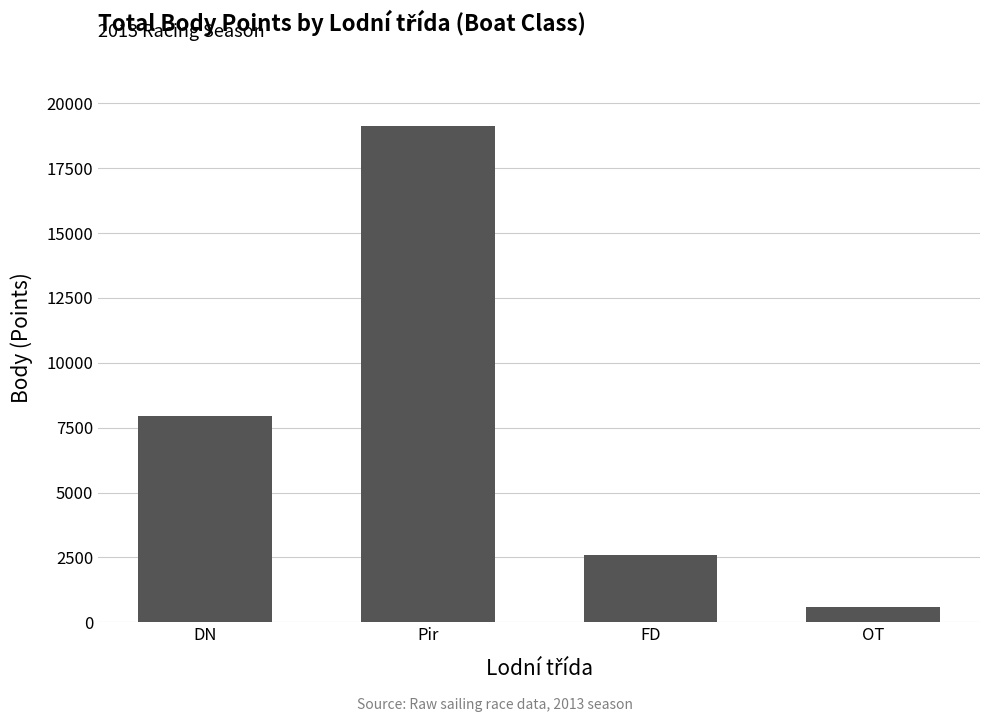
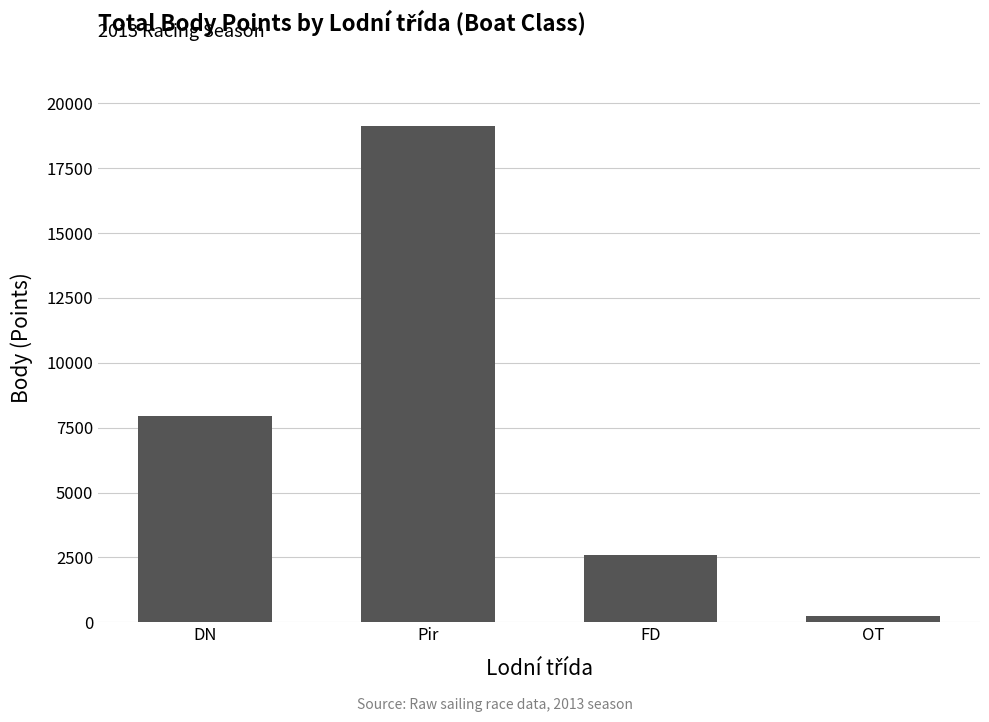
OT: 600 -> 200
